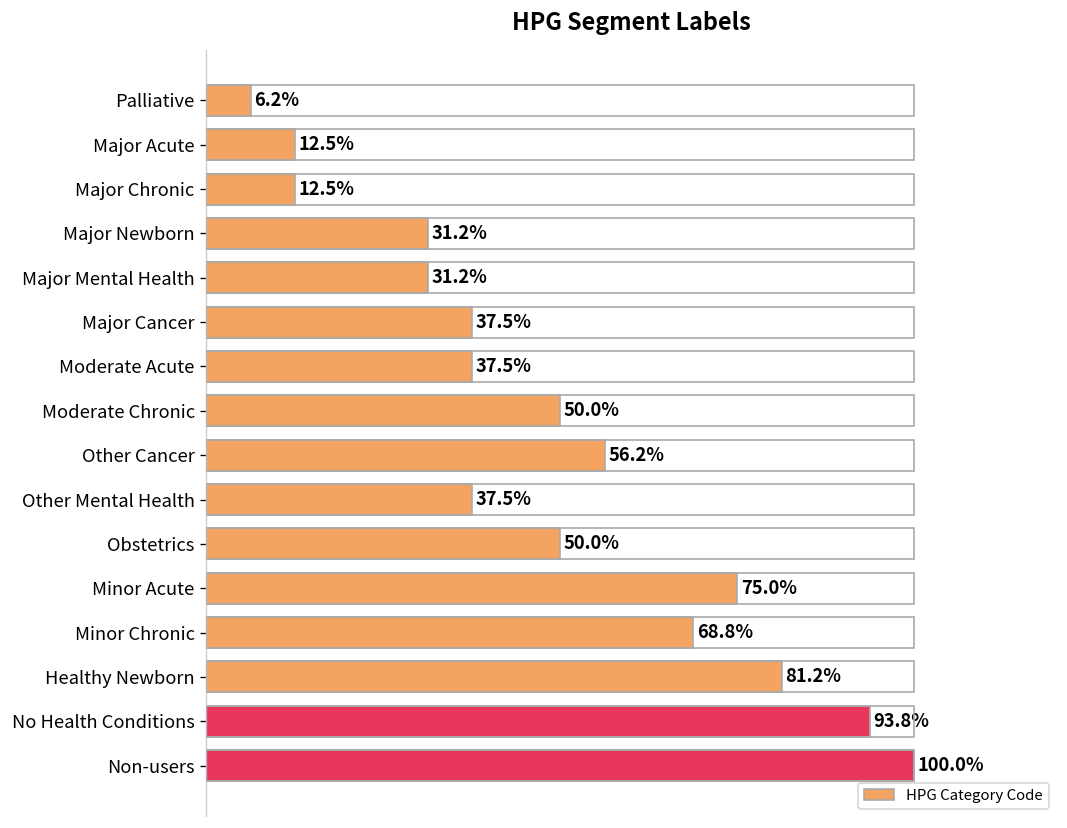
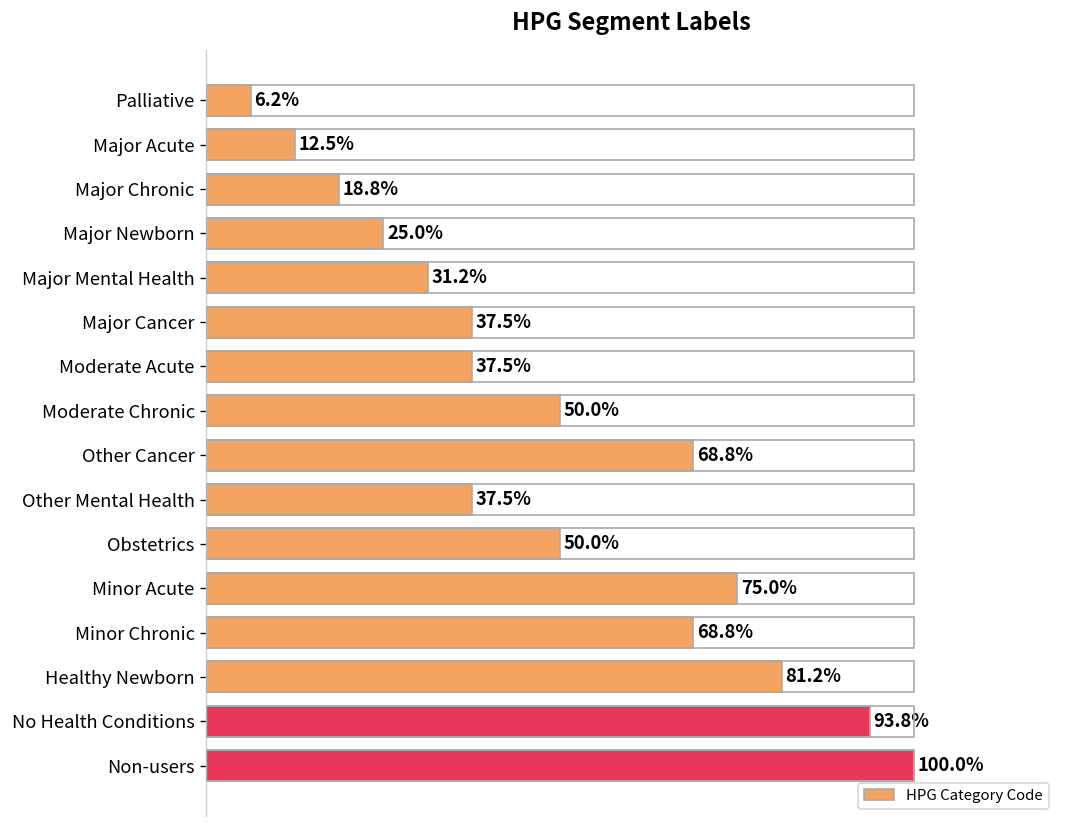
Major Chronic: 12.5% -> 18.8%
Major Newborn: 31.2% -> 25.0%
Other Cancer: 56.2% -> 68.8%
